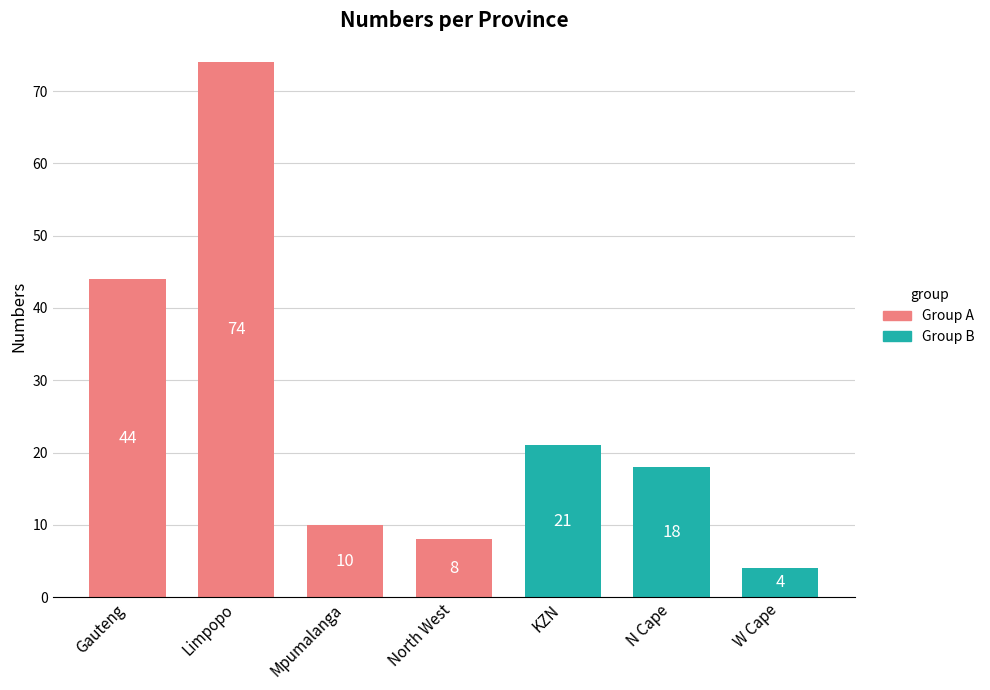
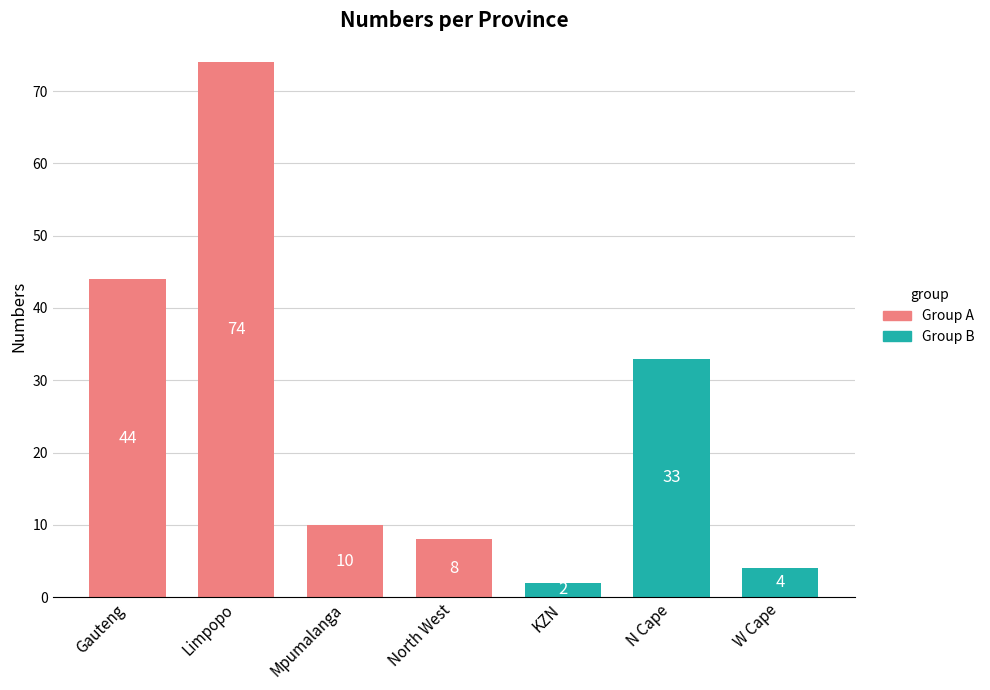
KZN: 21 -> 2
N Cape: 18 -> 33
